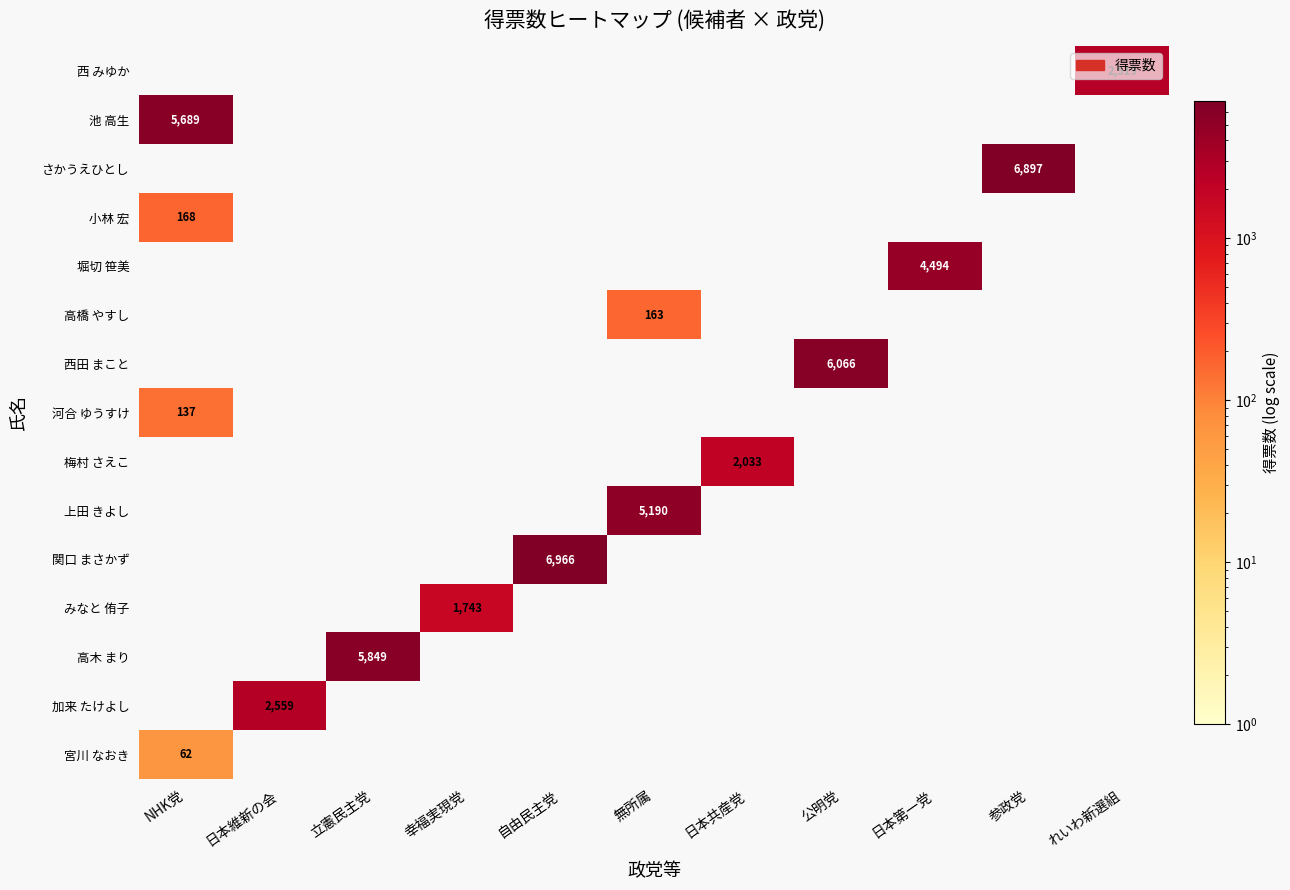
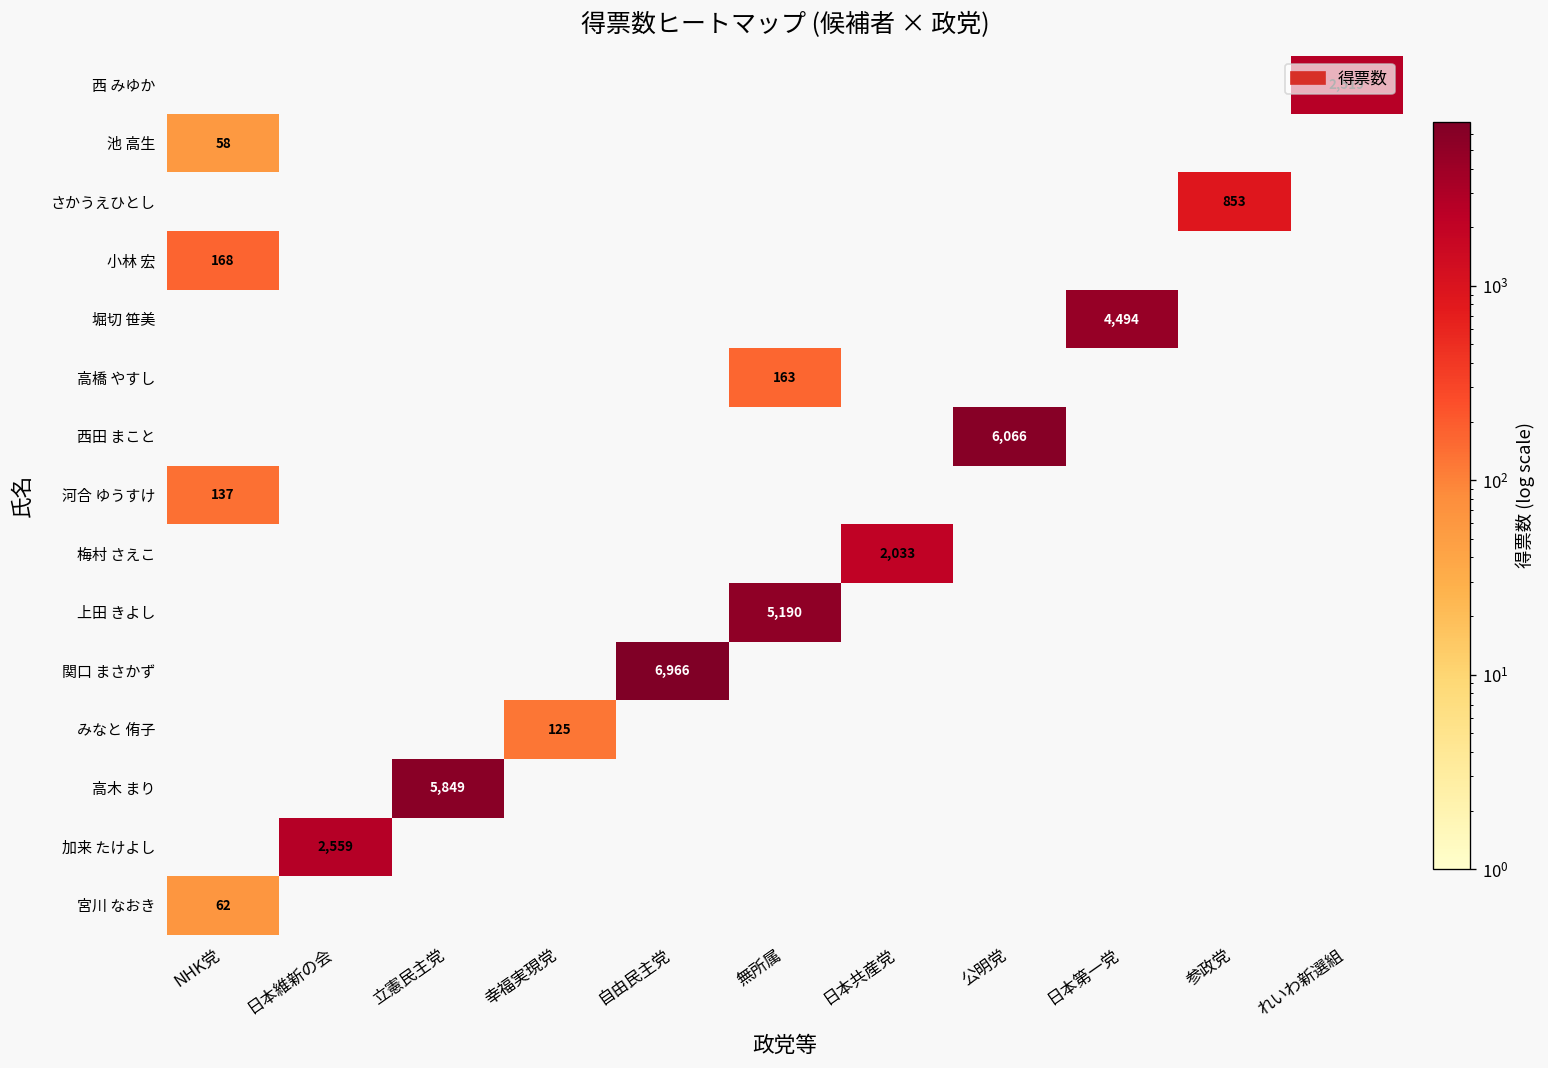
池 高生, NHK党: 5,689 -> 58
さかうえひとし, 参政党: 6,897 -> 853
みなと 侑子, 幸福実現党: 1,743 -> 125
